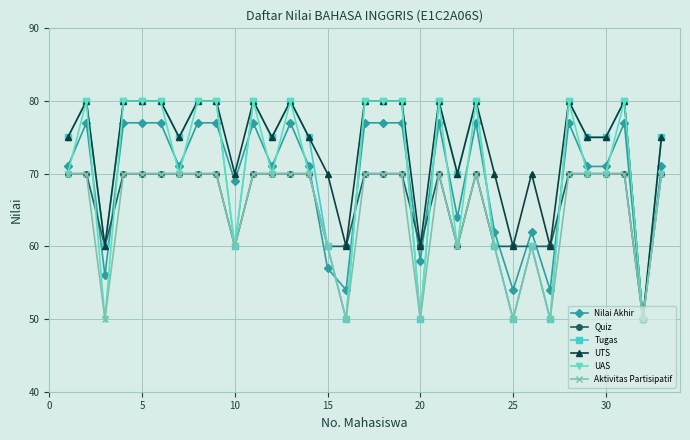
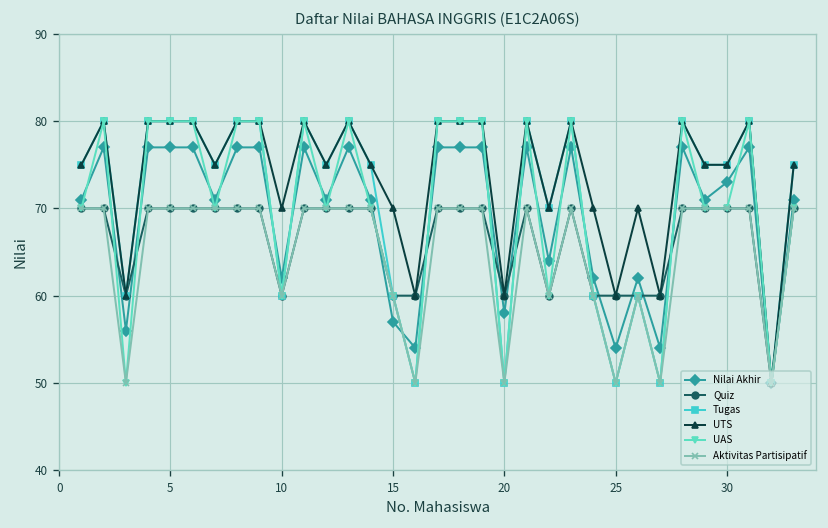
Nilai Akhir, 10: 69 -> 62
Nilai Akhir, 30: 71 -> 73
